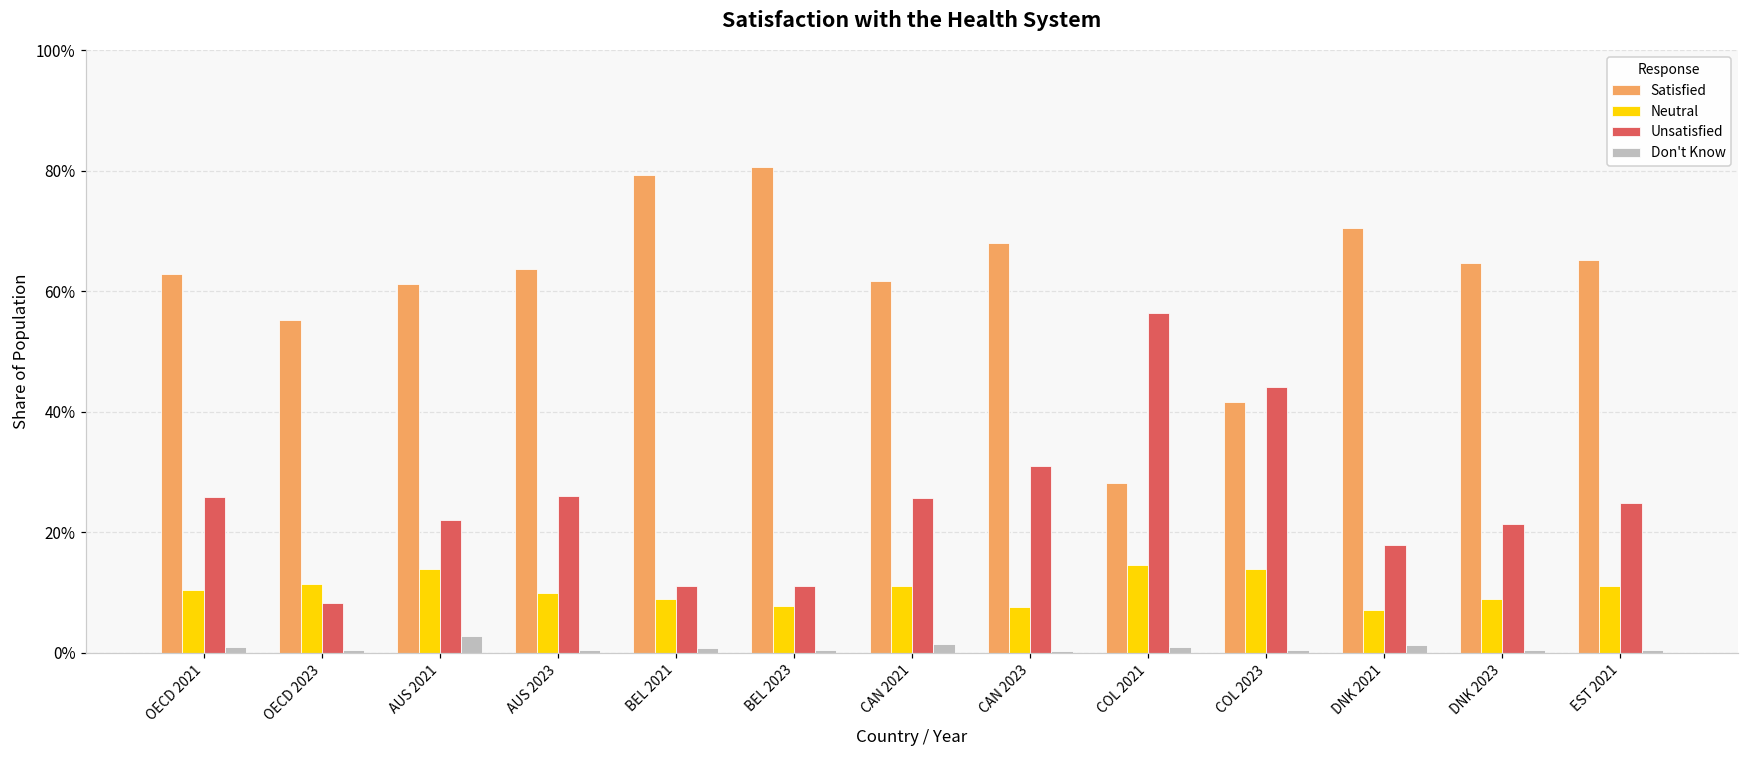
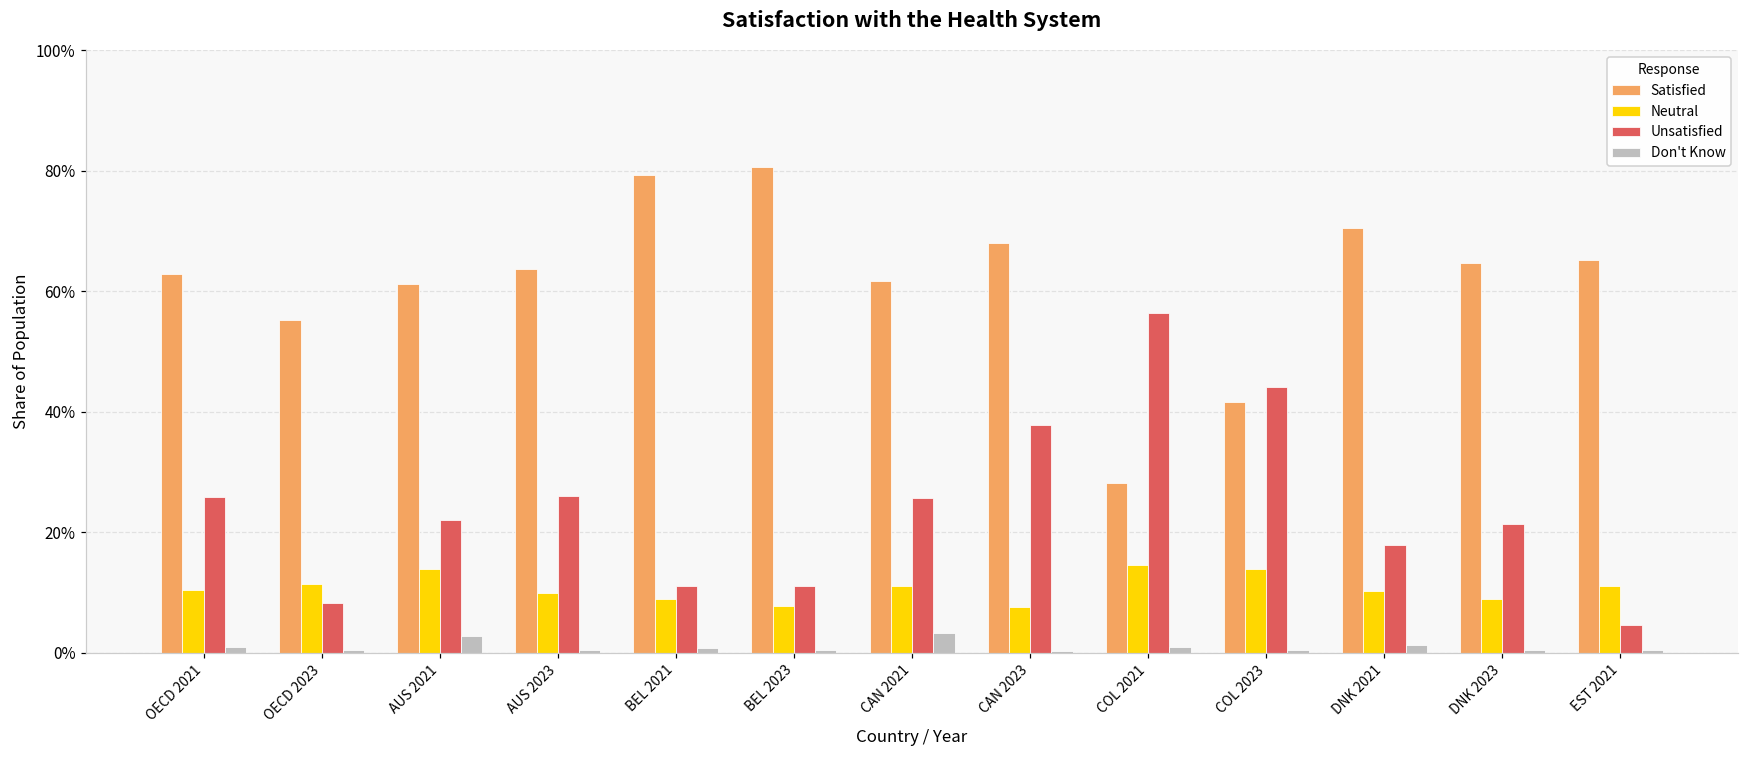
Don't Know, CAN 2021: 1% -> 3%
Unsatisfied, CAN 2023: 31% -> 38%
Neutral, DNK 2021: 7% -> 10%
Unsatisfied, EST 2021: 25% -> 5%
